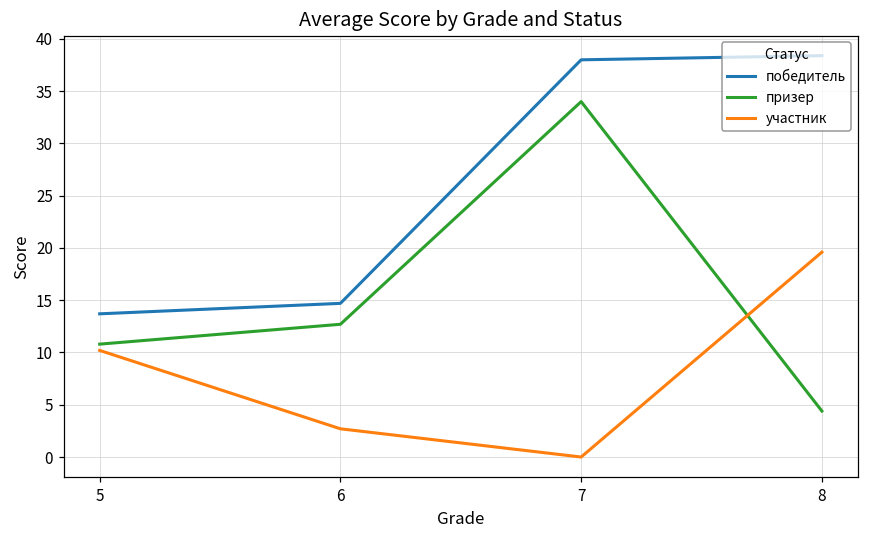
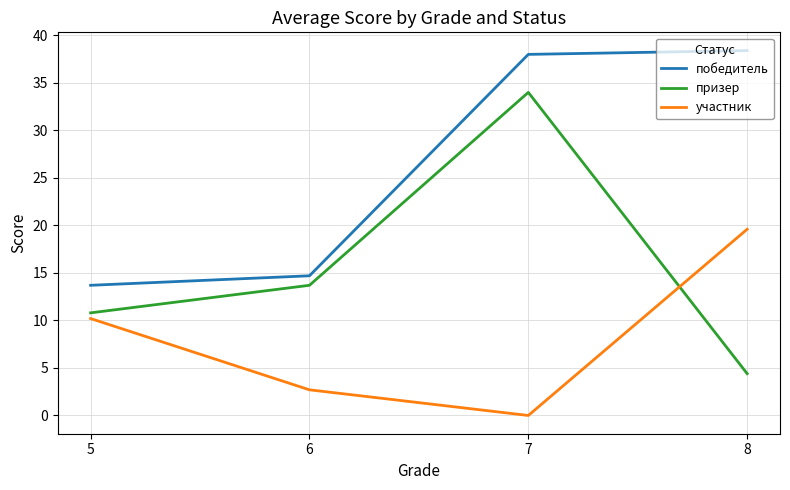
призер, 6: 13 -> 14
